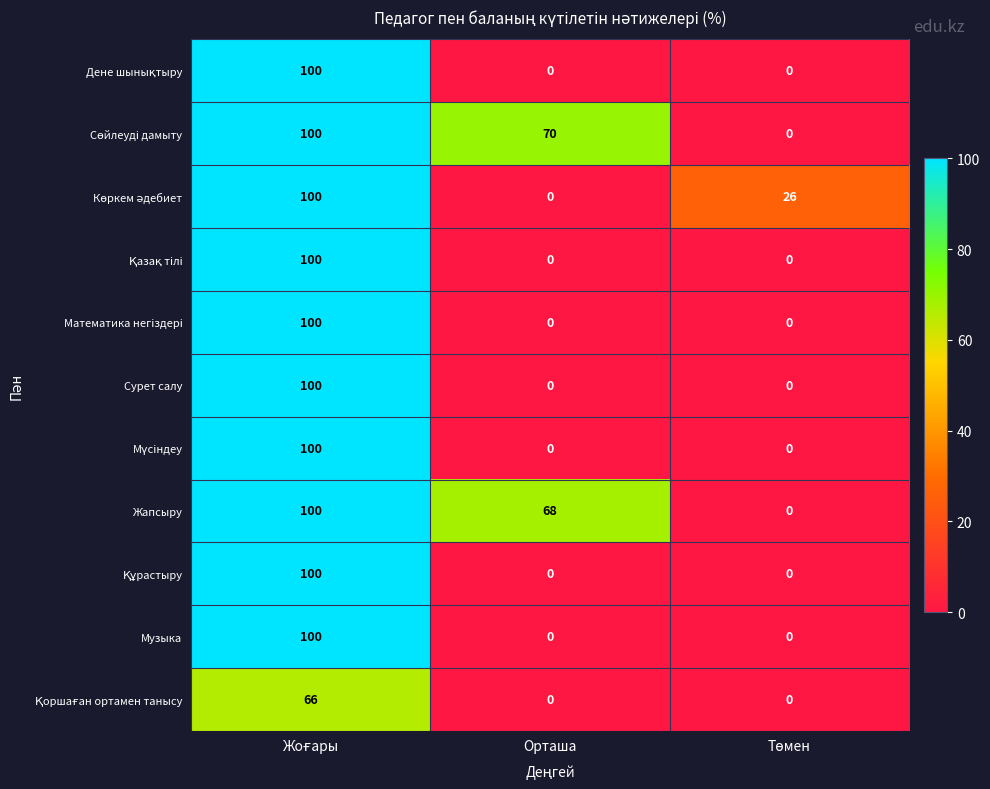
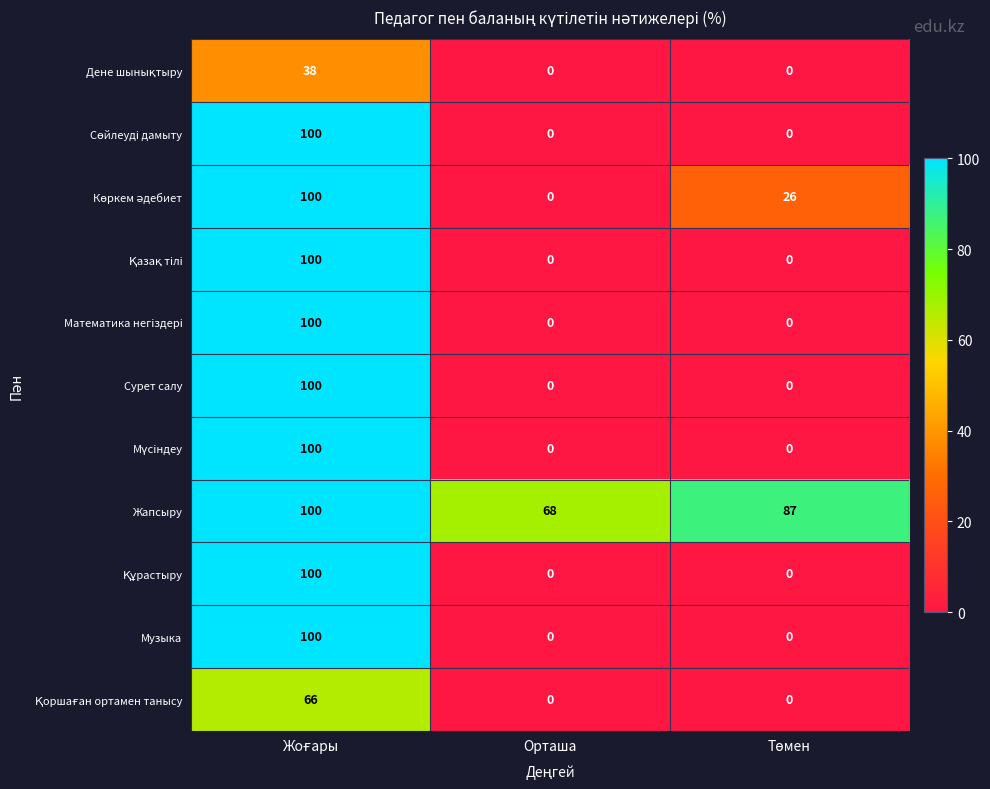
Дене шынықтыру, Жоғары: 100 -> 38
Сөйлеуді дамыту, Орташа: 70 -> 0
Жапсыру, Төмен: 0 -> 87
